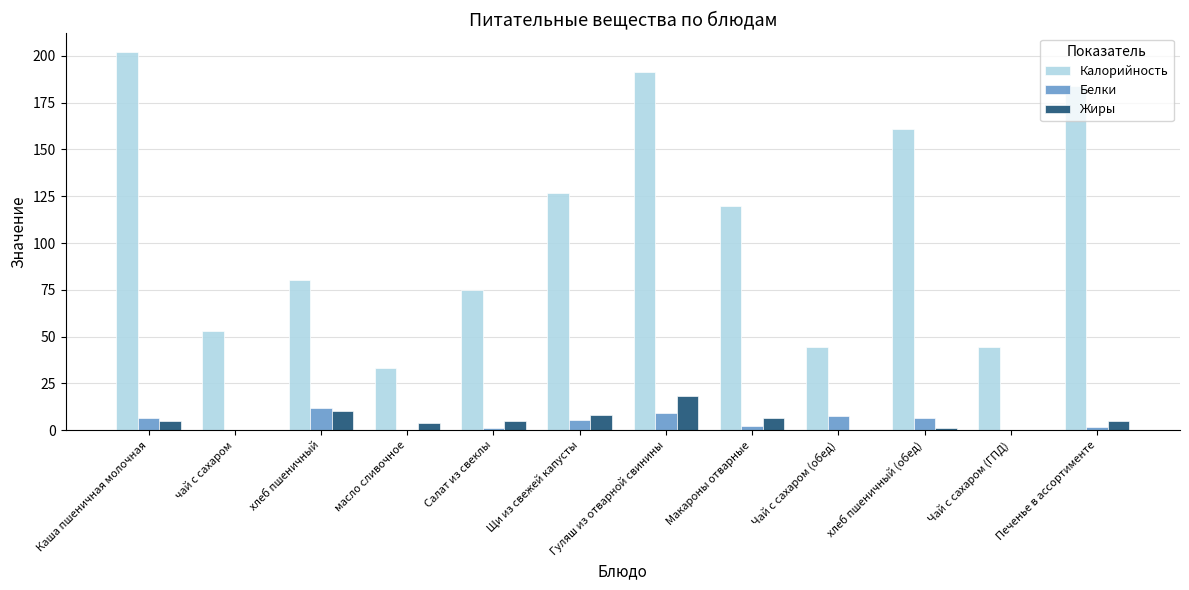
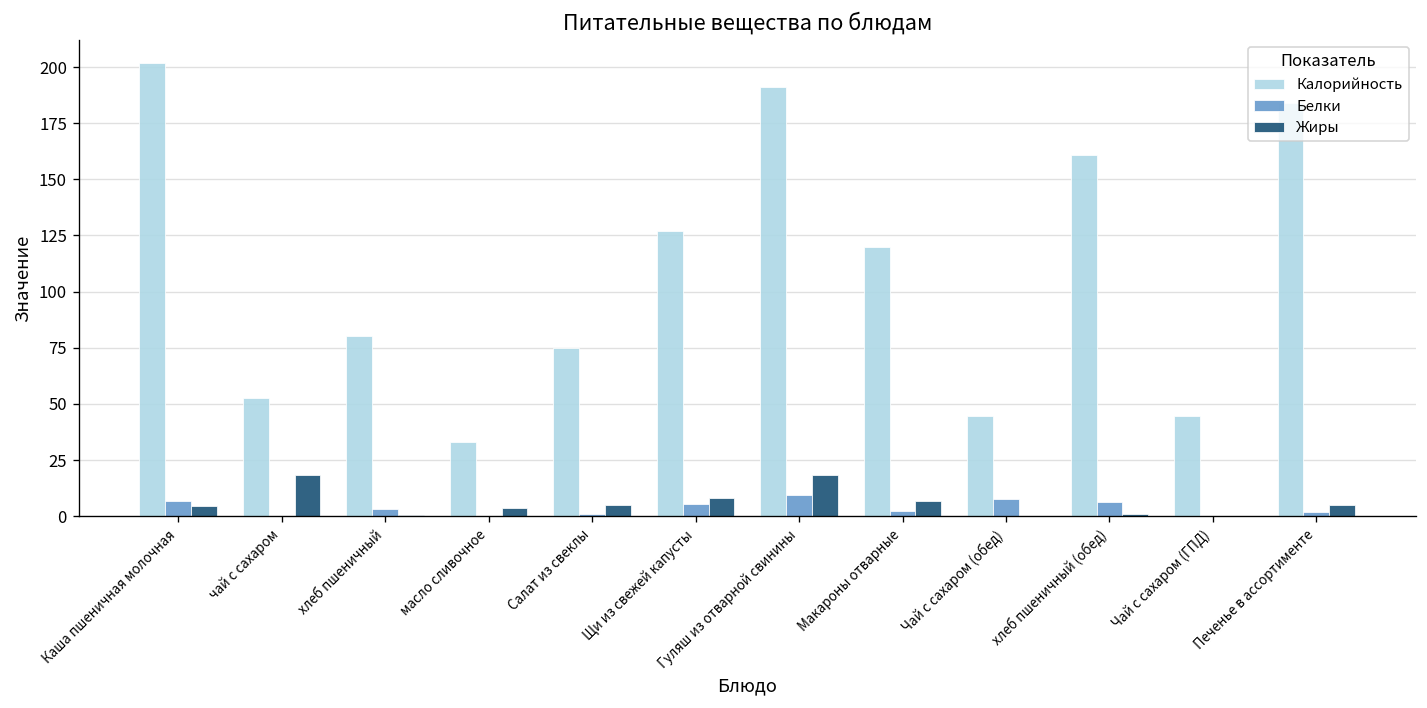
Жиры, чай с сахаром: 0 -> 18
Белки, хлеб пшеничный: 12 -> 3
Жиры, хлеб пшеничный: 10 -> 1
